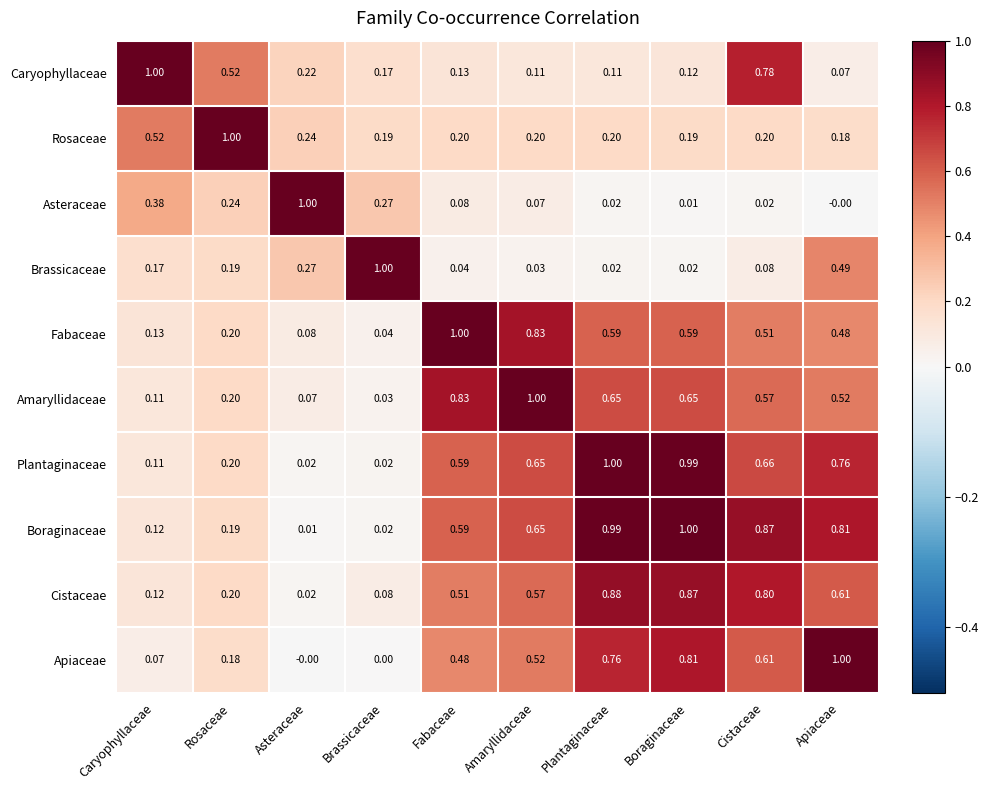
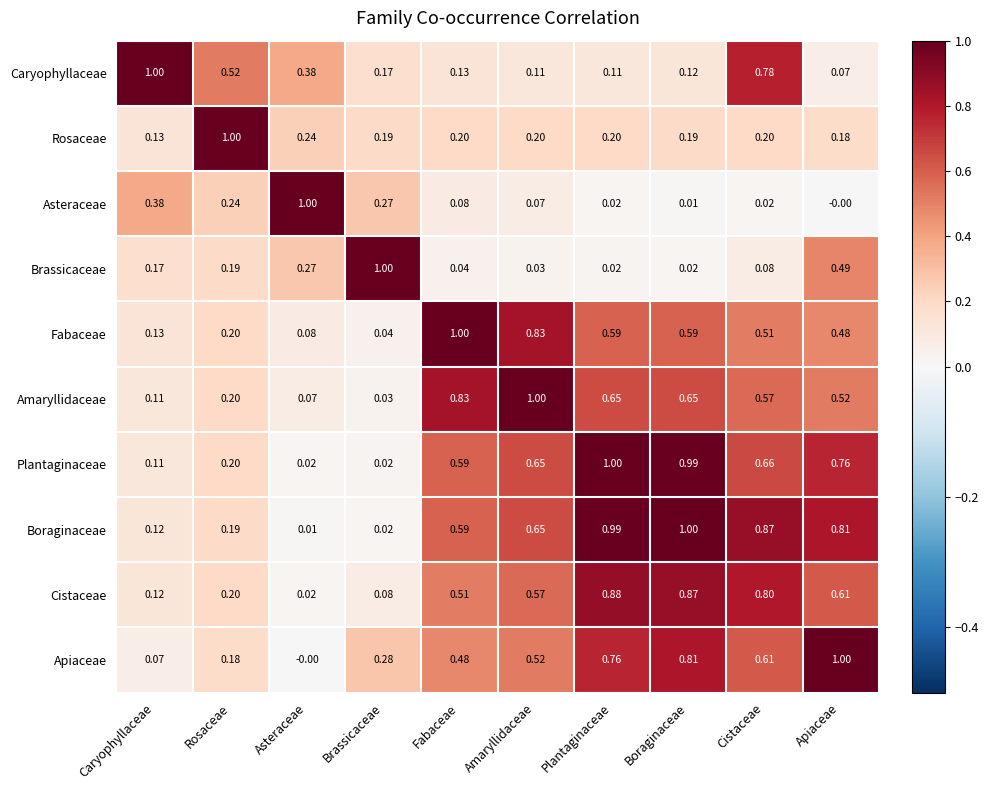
Caryophyllaceae, Asteraceae: 0.22 -> 0.38
Rosaceae, Caryophyllaceae: 0.52 -> 0.13
Apiaceae, Brassicaceae: 0.00 -> 0.28
